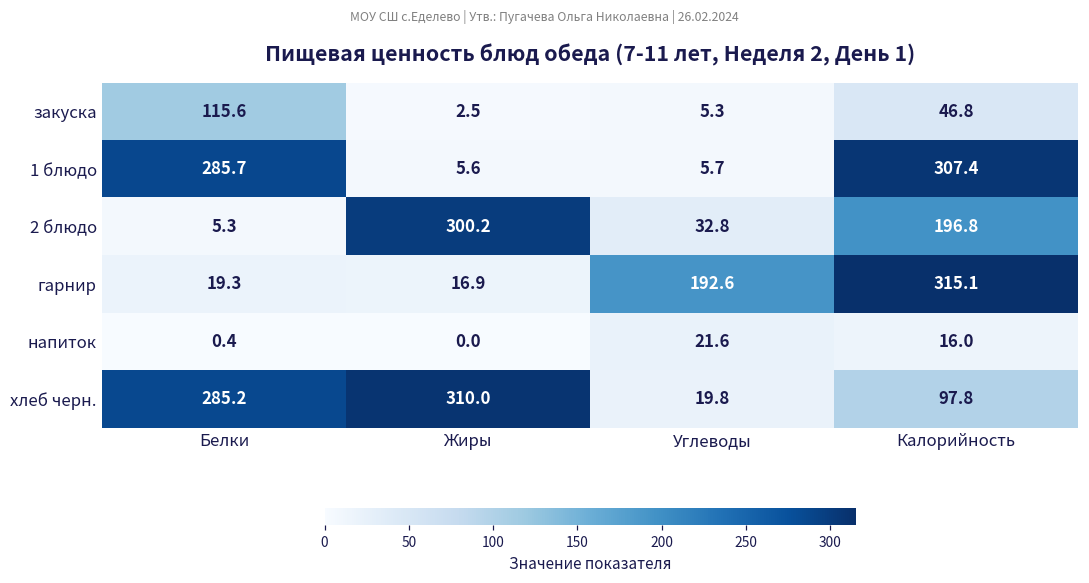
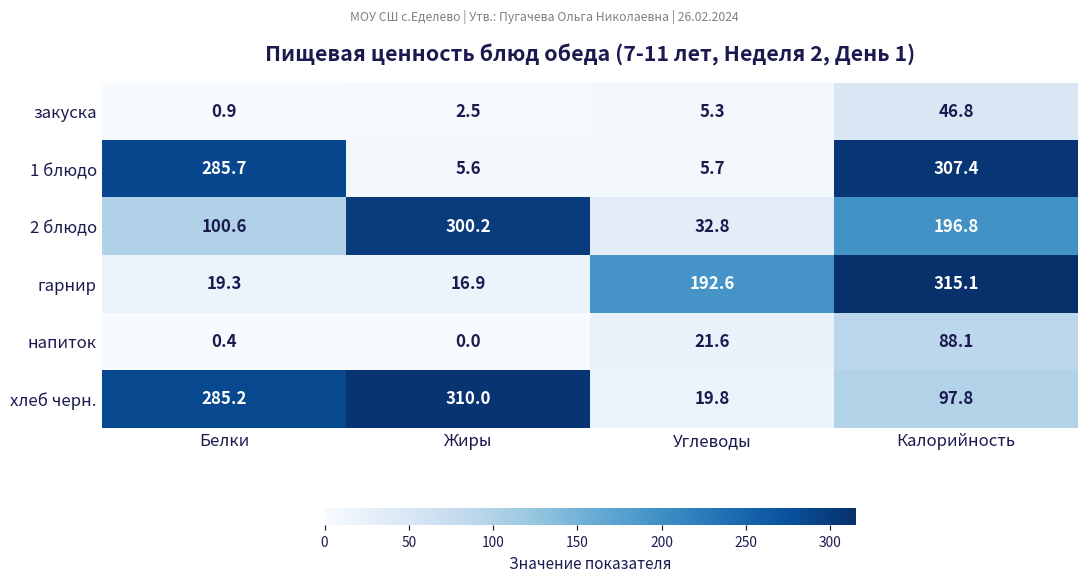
закуска, Белки: 115.6 -> 0.9
2 блюдо, Белки: 5.3 -> 100.6
напиток, Калорийность: 16.0 -> 88.1
